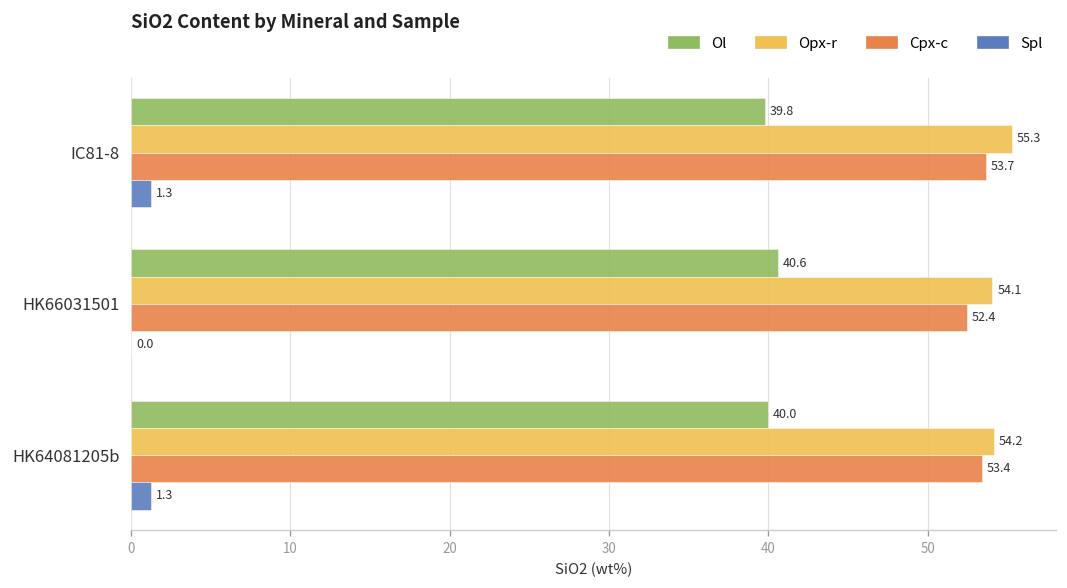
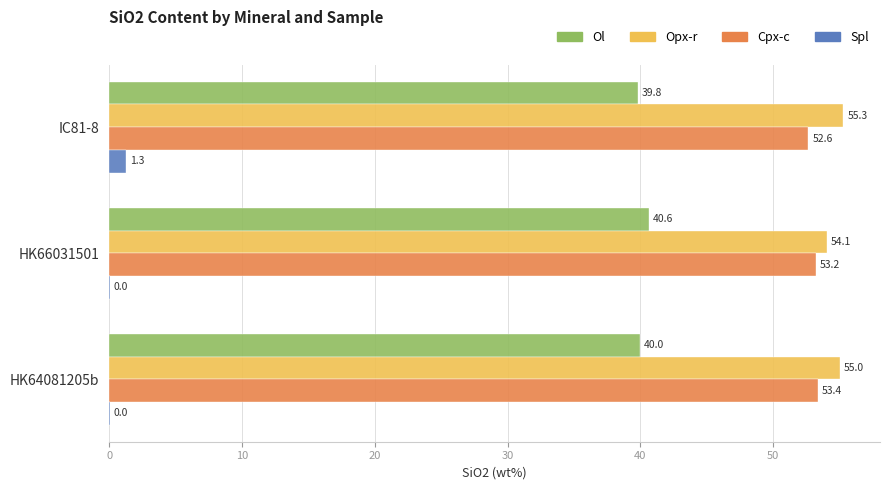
Cpx-c, IC81-8: 53.7 -> 52.6
Cpx-c, HK66031501: 52.4 -> 53.2
Opx-r, HK64081205b: 54.2 -> 55.0
Spl, HK64081205b: 1.3 -> 0.0
